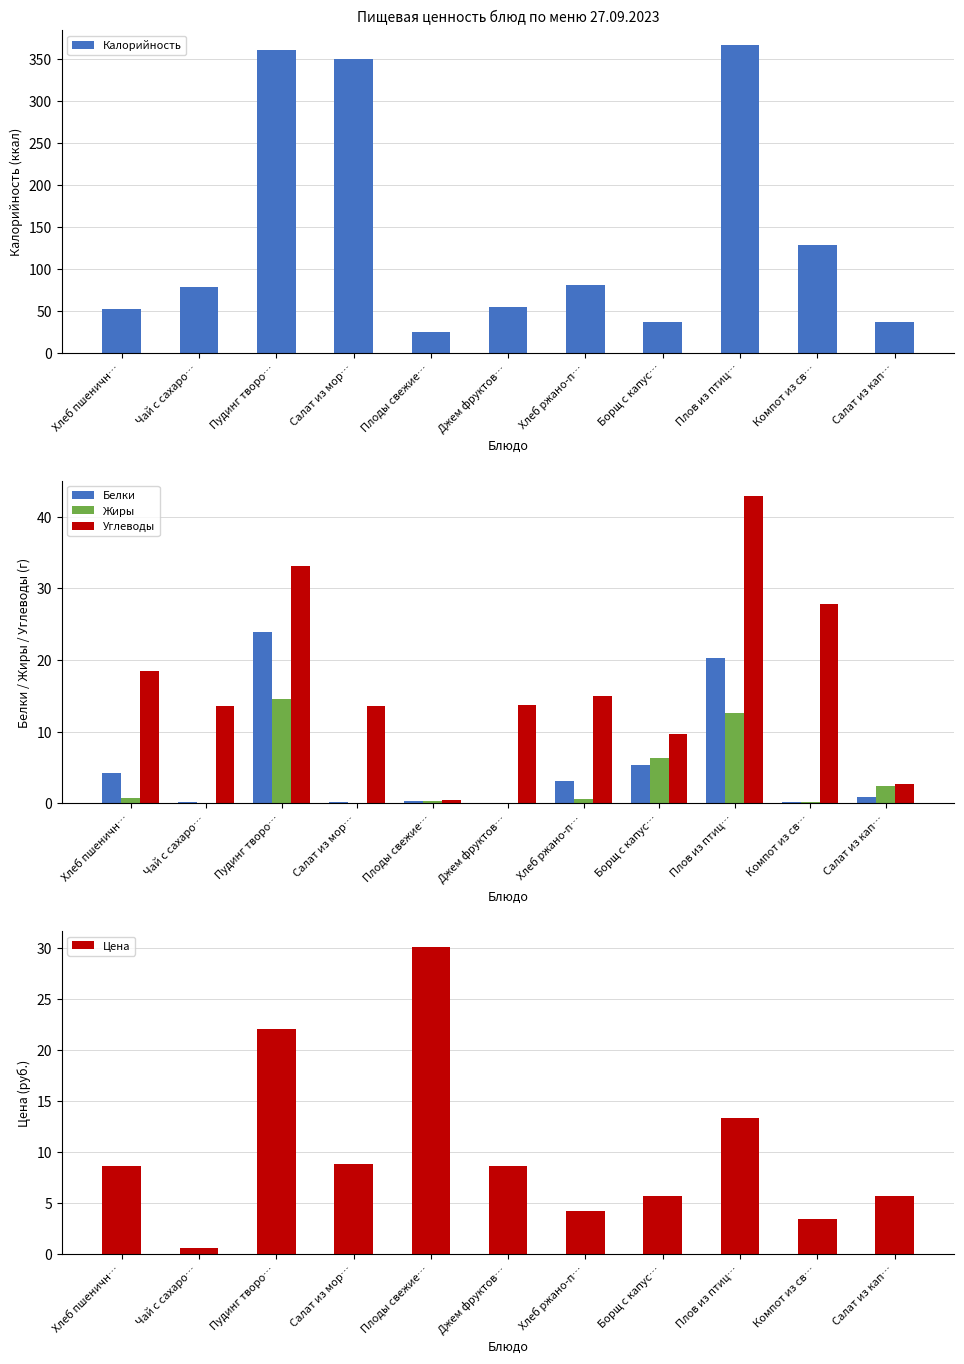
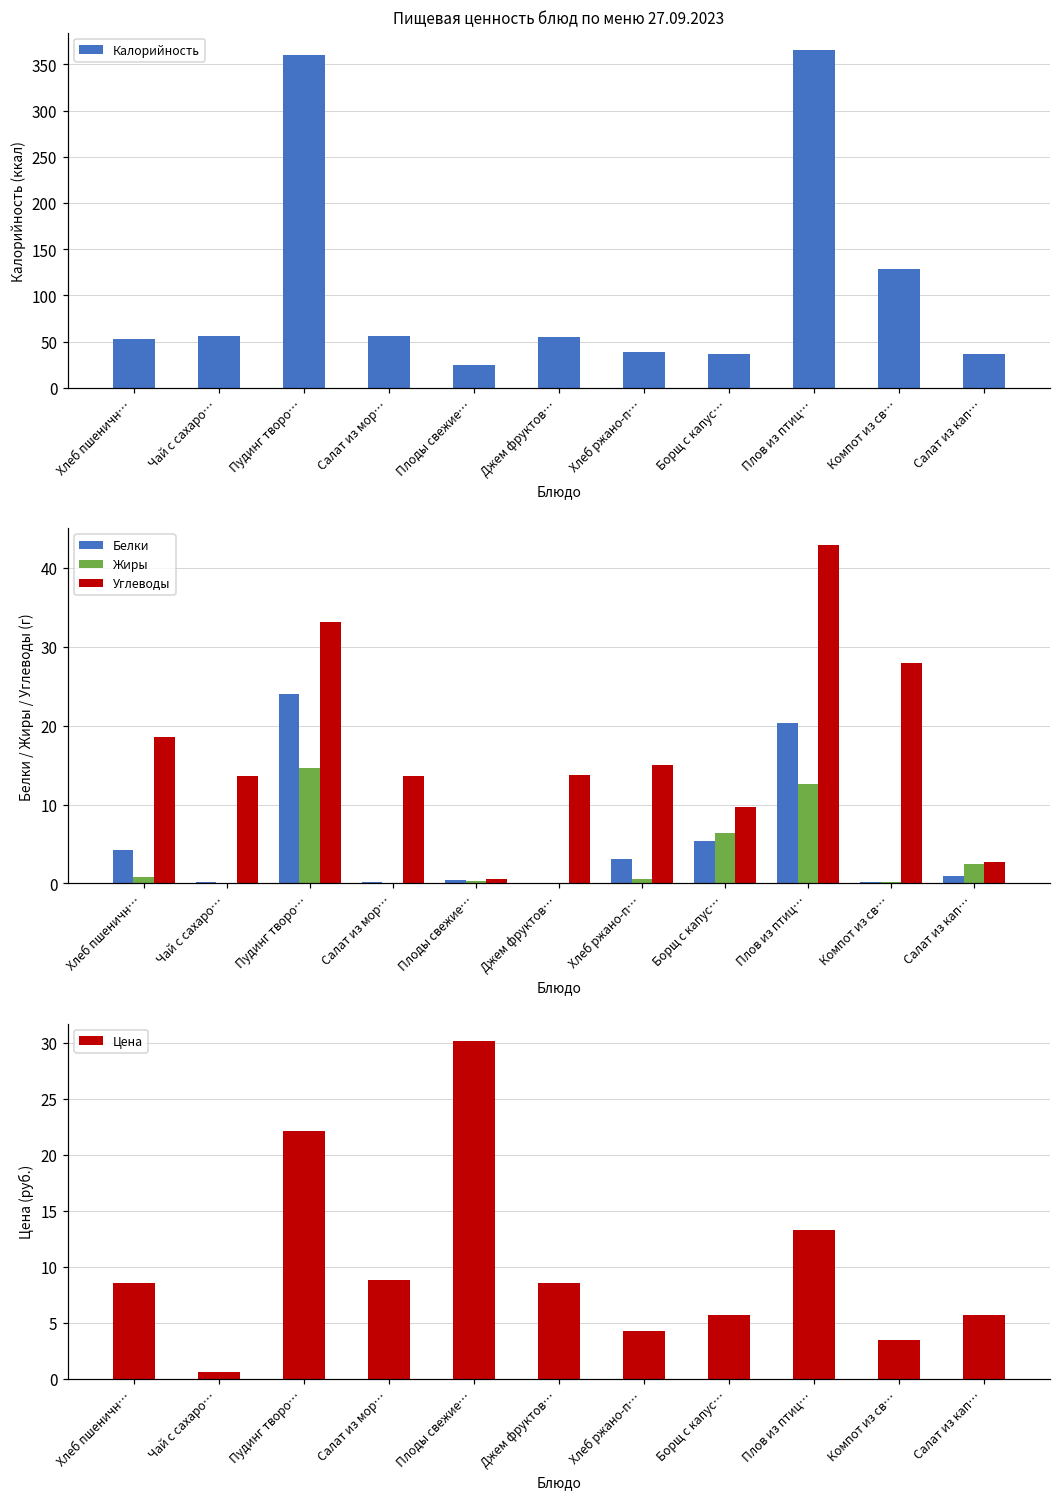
Пищевая ценность блюд по меню 27.09.2023, Чай с сахаро…: 80 -> 60
Пищевая ценность блюд по меню 27.09.2023, Салат из мор…: 350 -> 60
Пищевая ценность блюд по меню 27.09.2023, Хлеб ржано-п…: 80 -> 40
